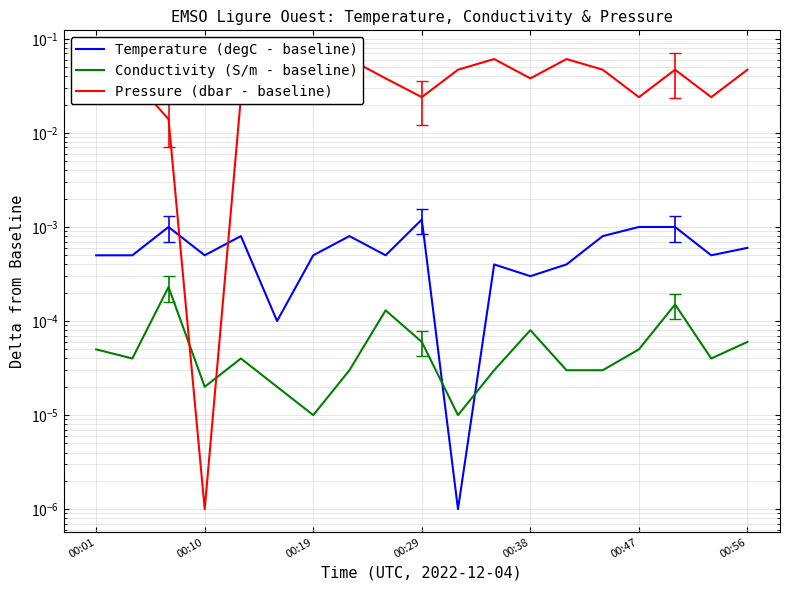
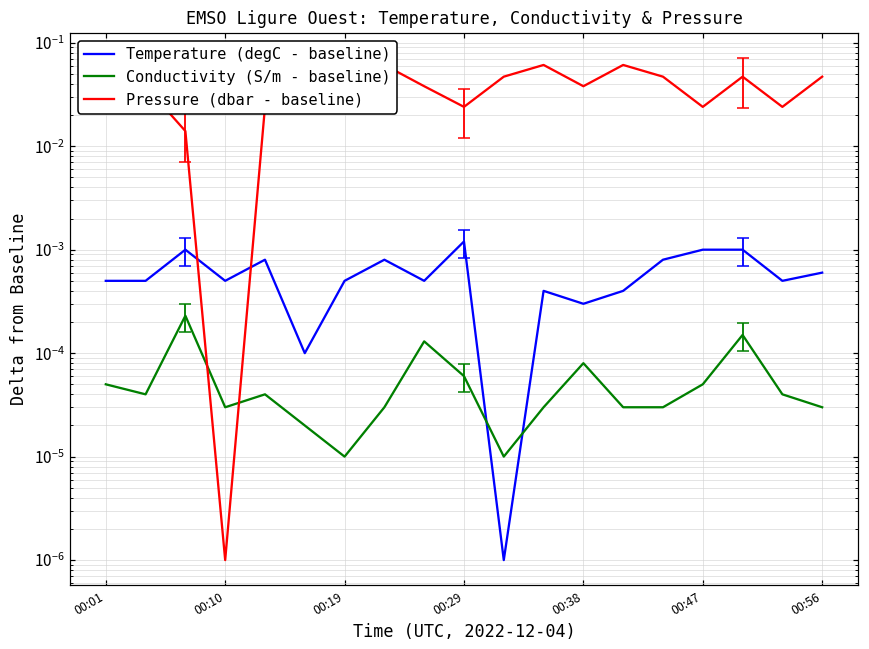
Conductivity (S/m - baseline), 00:10: 0.000020 -> 0.000030
Conductivity (S/m - baseline), 00:56: 0.00006 -> 0.000030
